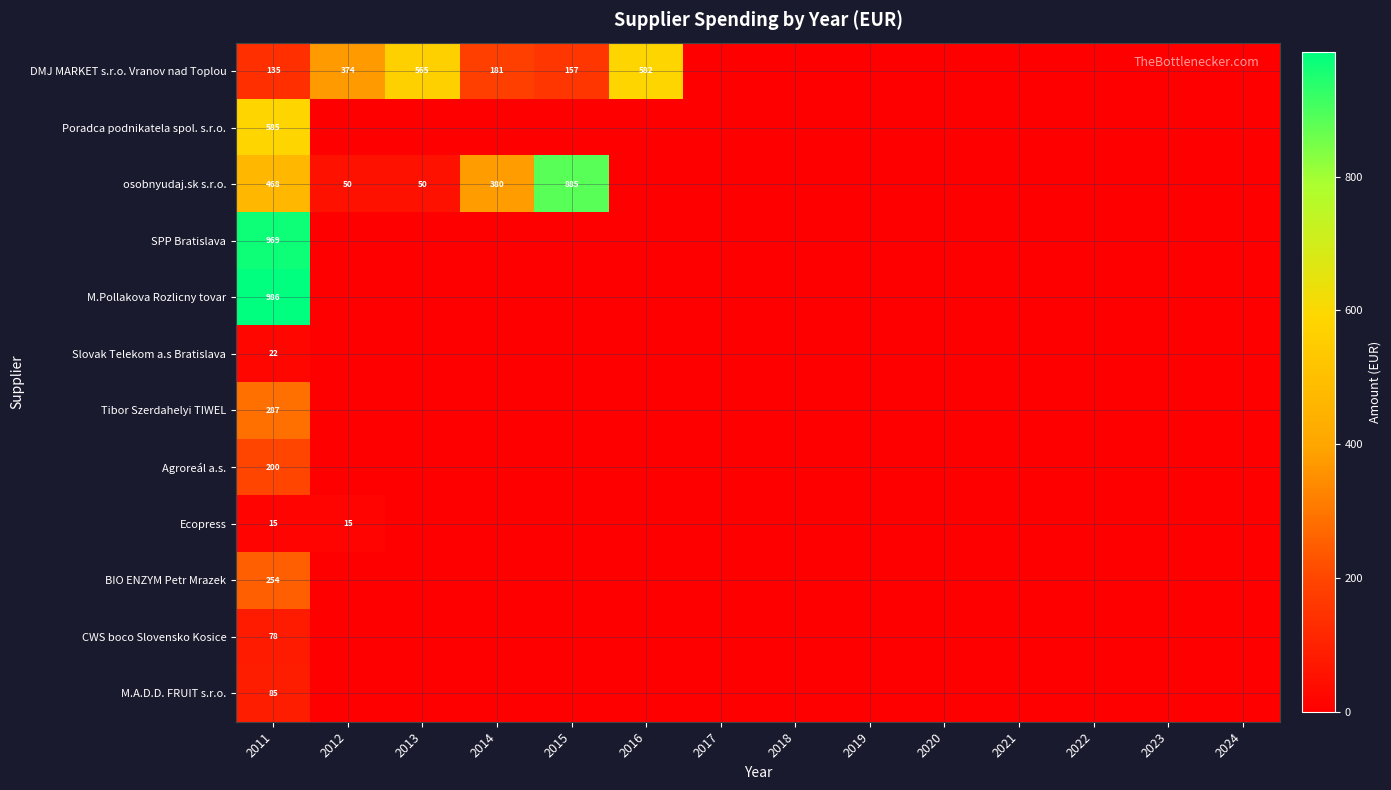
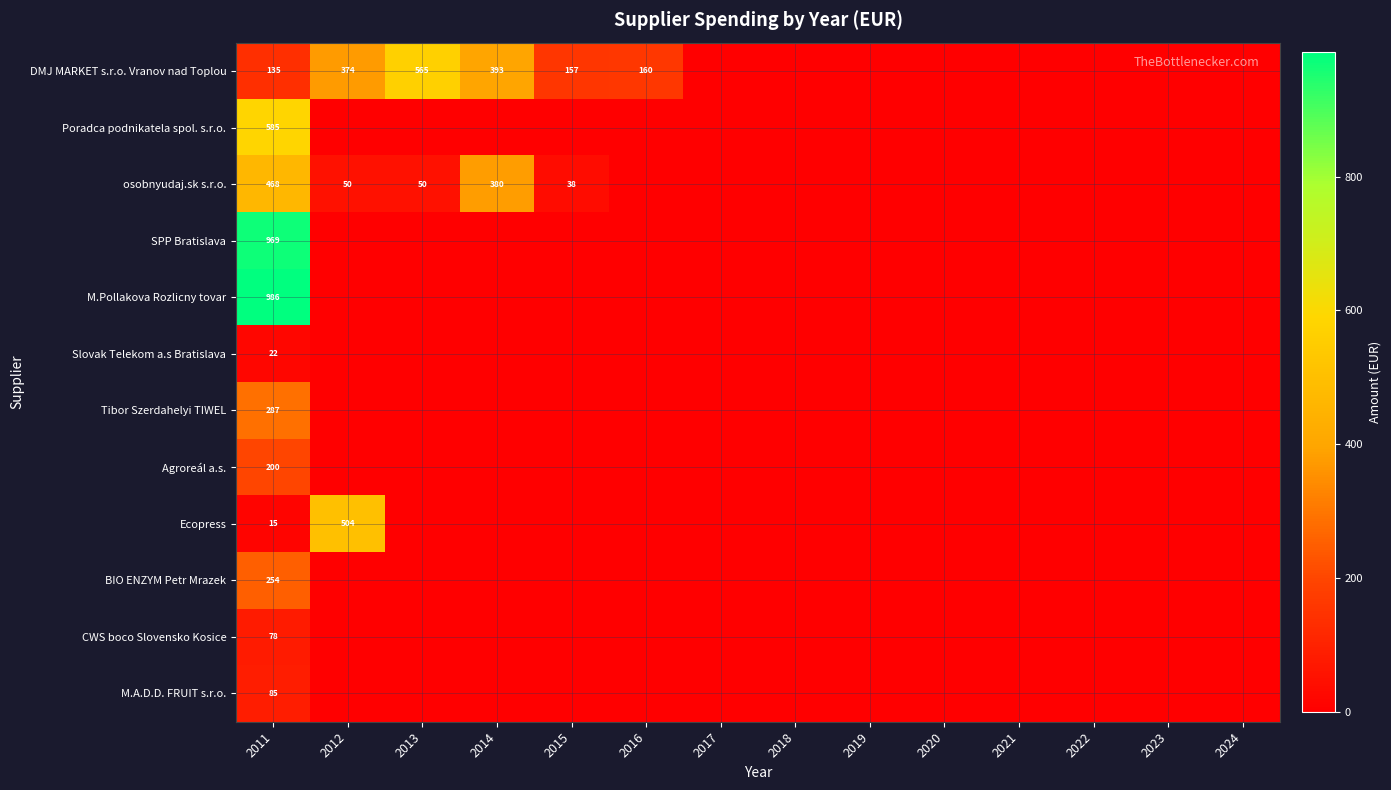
DMJ MARKET s.r.o. Vranov nad Toplou, 2014: 181 -> 393
DMJ MARKET s.r.o. Vranov nad Toplou, 2016: 582 -> 160
osobnyudaj.sk s.r.o., 2015: 885 -> 38
Ecopress, 2012: 15 -> 504
